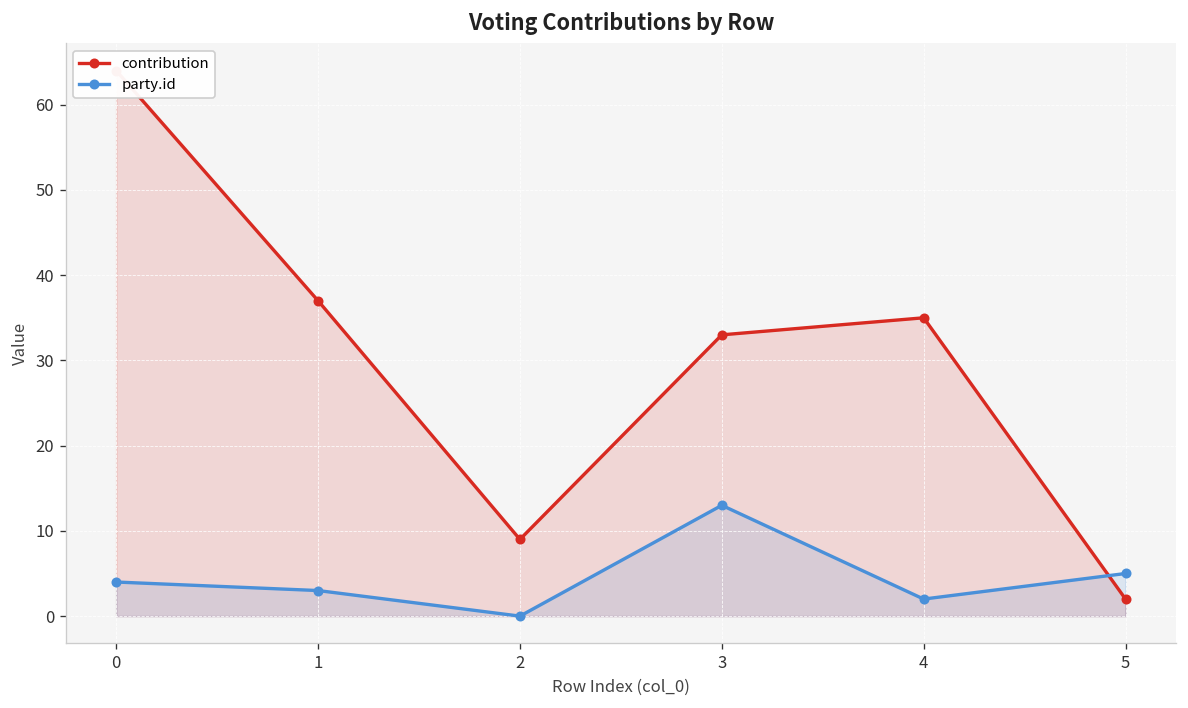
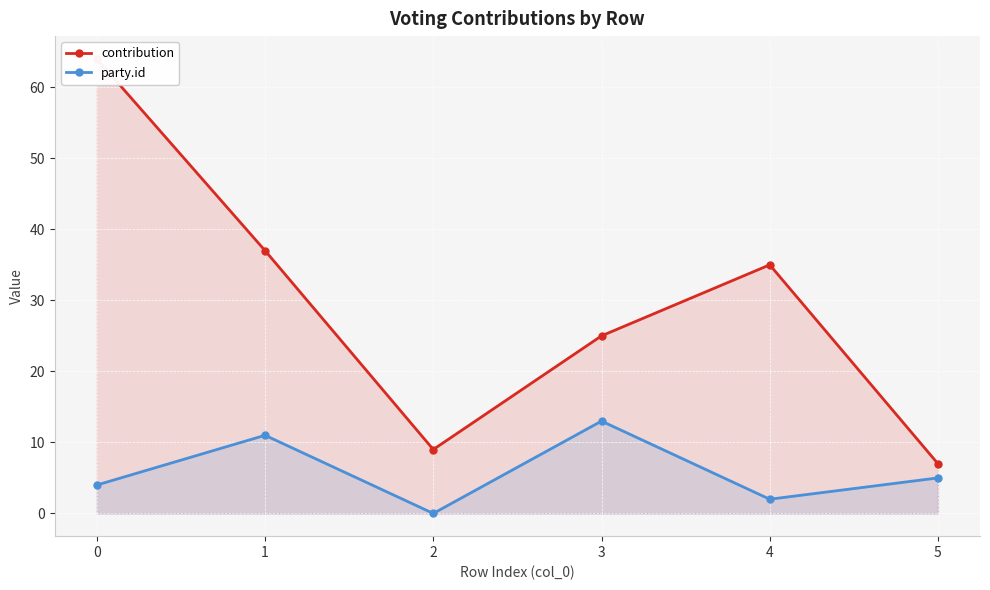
party.id, 1: 3 -> 11
contribution, 3: 33 -> 25
contribution, 5: 2 -> 7
